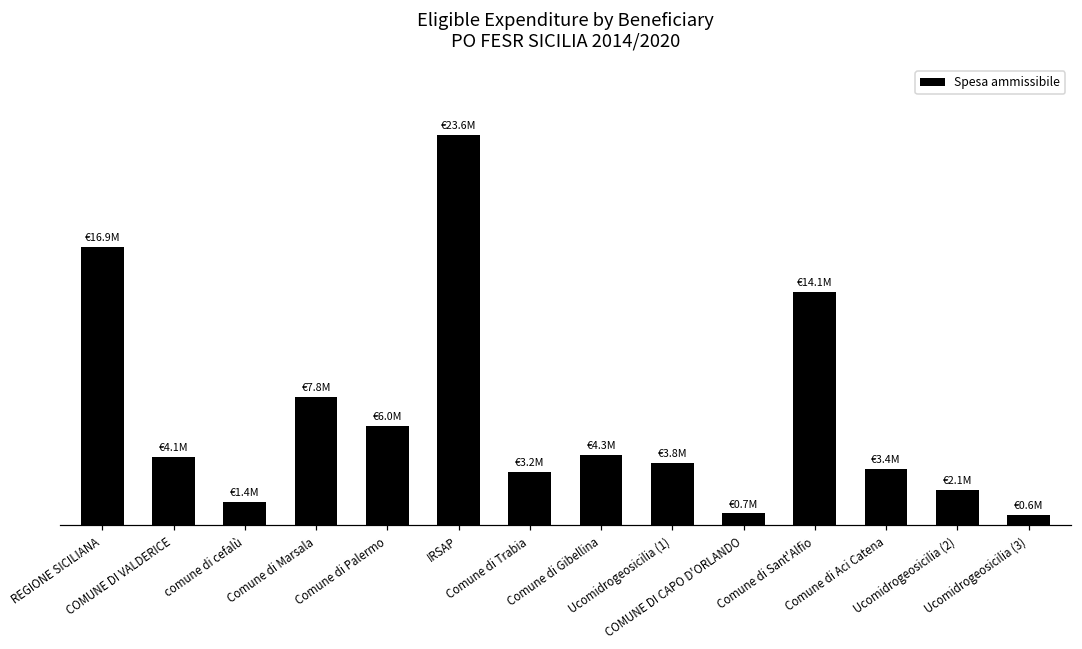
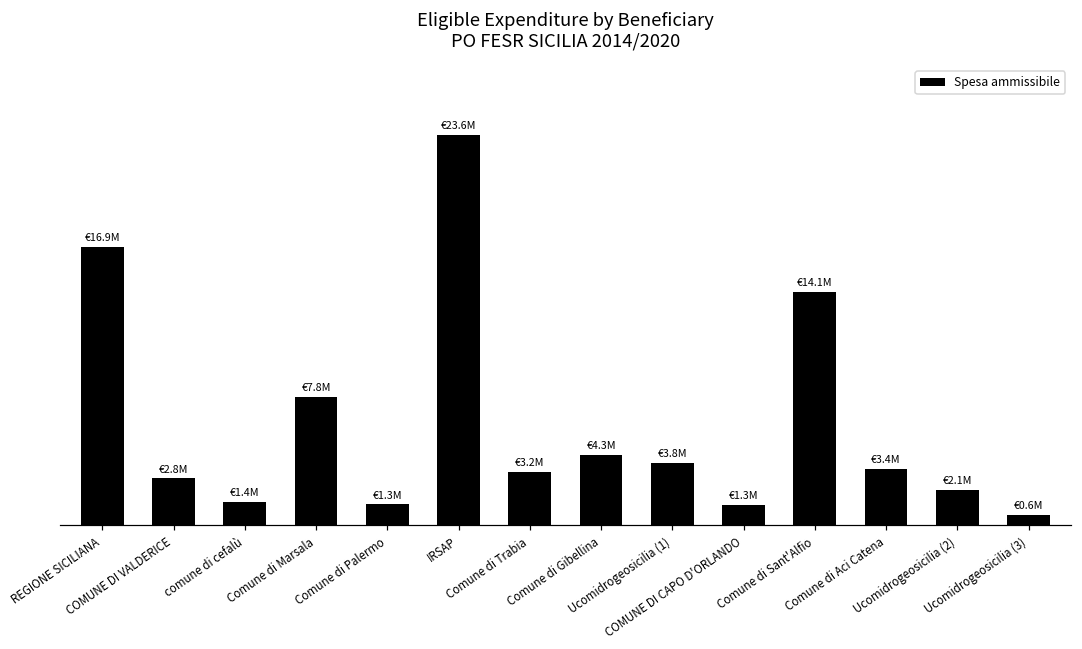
COMUNE DI VALDERICE: €4.1M -> €2.8M
Comune di Palermo: €6.0M -> €1.3M
COMUNE DI CAPO D'ORLANDO: €0.7M -> €1.3M
